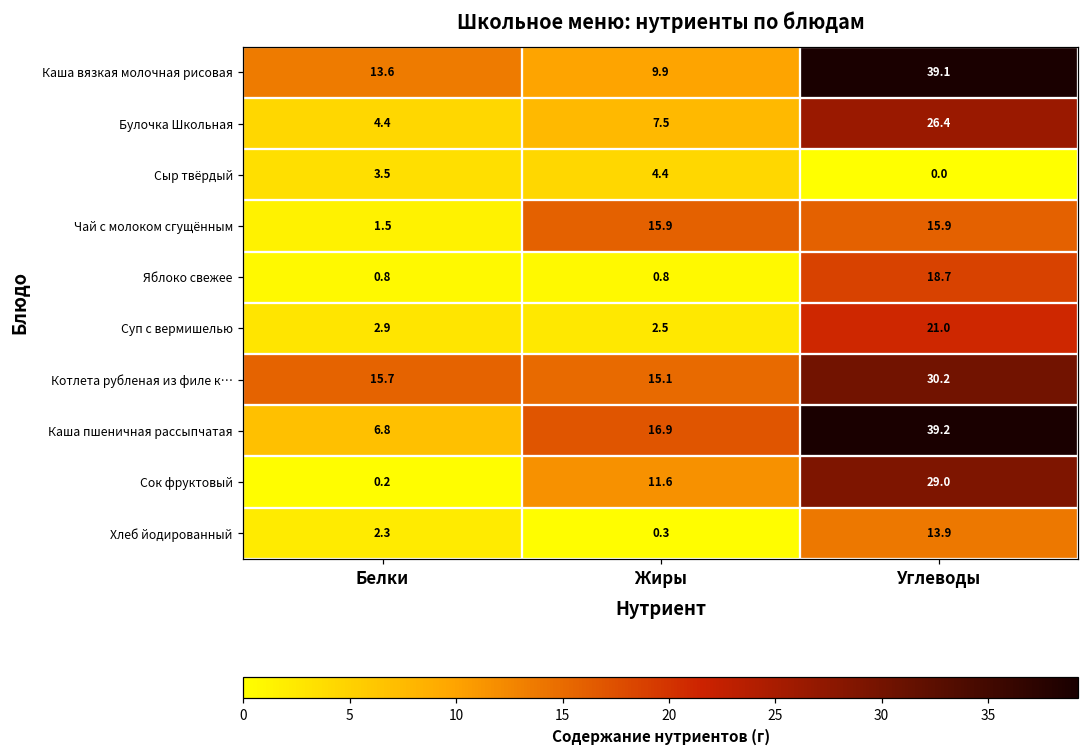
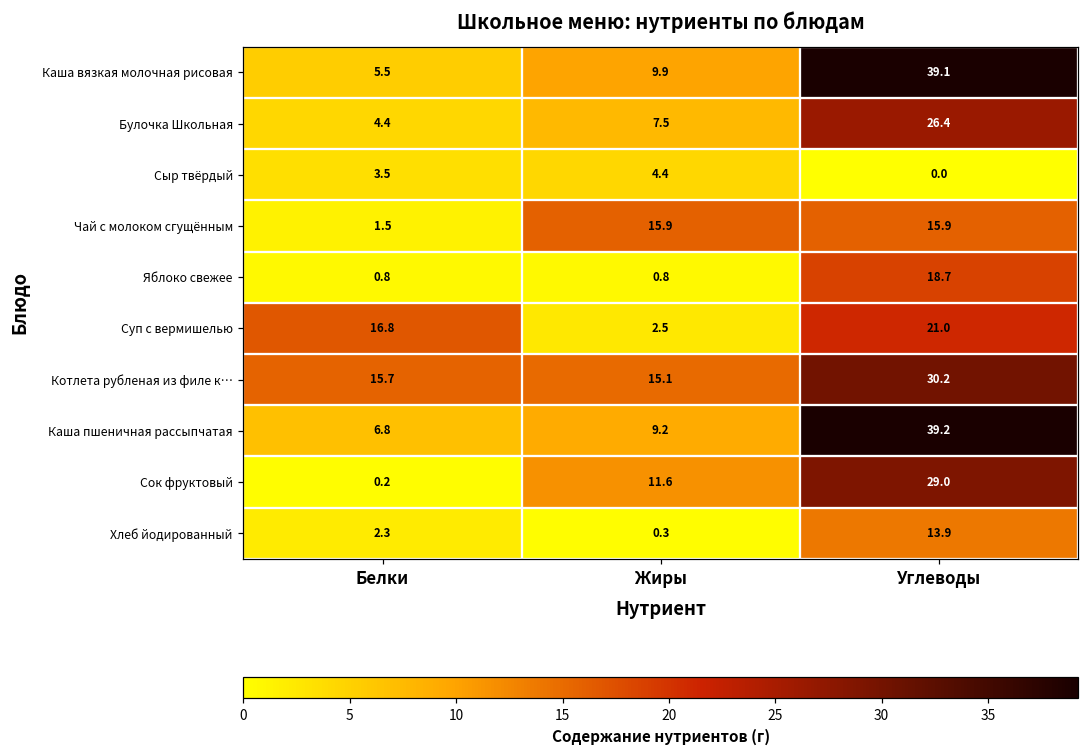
Каша вязкая молочная рисовая, Белки: 13.6 -> 5.5
Суп с вермишелью, Белки: 2.9 -> 16.8
Каша пшеничная рассыпчатая, Жиры: 16.9 -> 9.2
